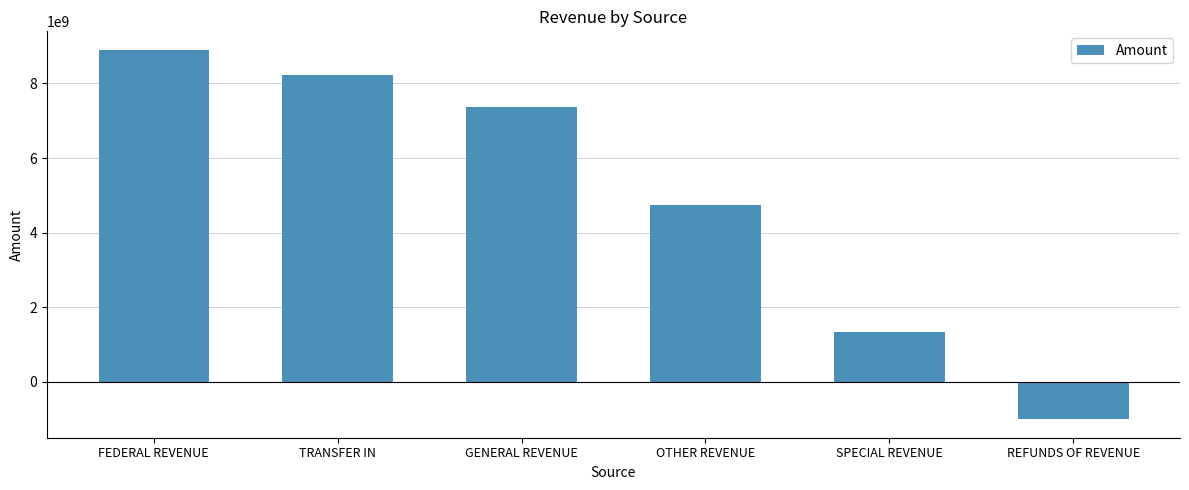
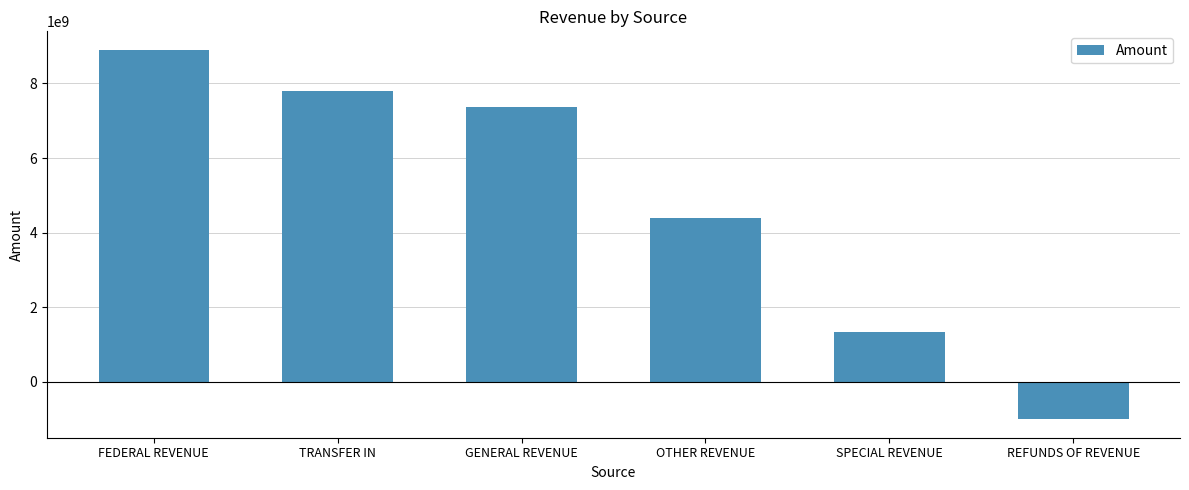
TRANSFER IN: 8200000000 -> 7800000000
OTHER REVENUE: 4800000000 -> 4400000000
